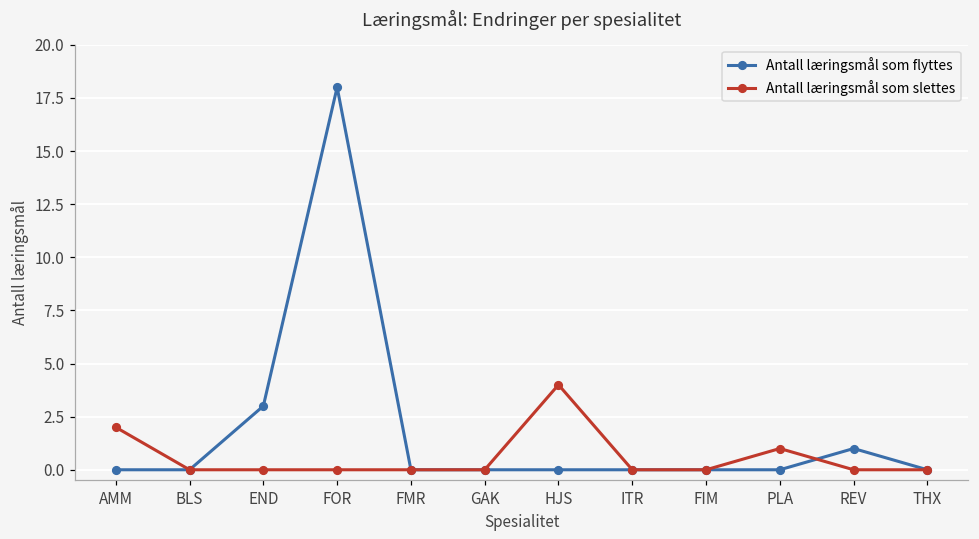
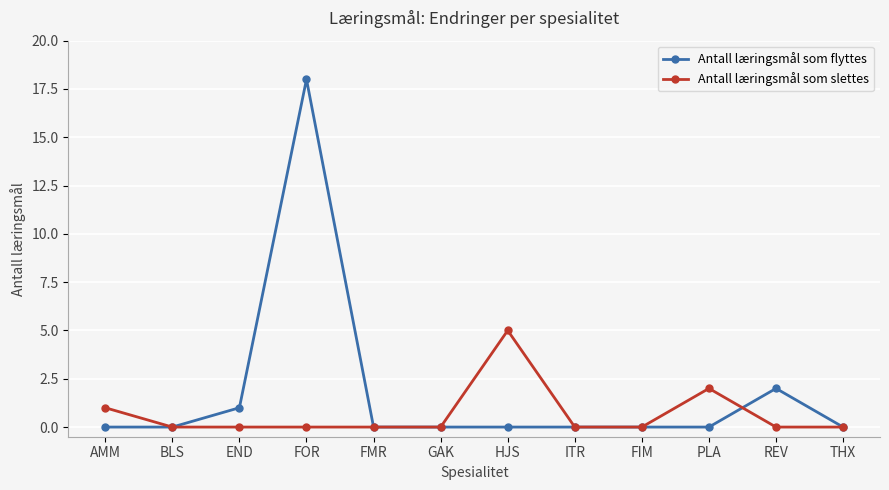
Antall læringsmål som slettes, AMM: 2 -> 1
Antall læringsmål som flyttes, END: 3 -> 1
Antall læringsmål som slettes, HJS: 4 -> 5
Antall læringsmål som slettes, PLA: 1 -> 2
Antall læringsmål som flyttes, REV: 1 -> 2
